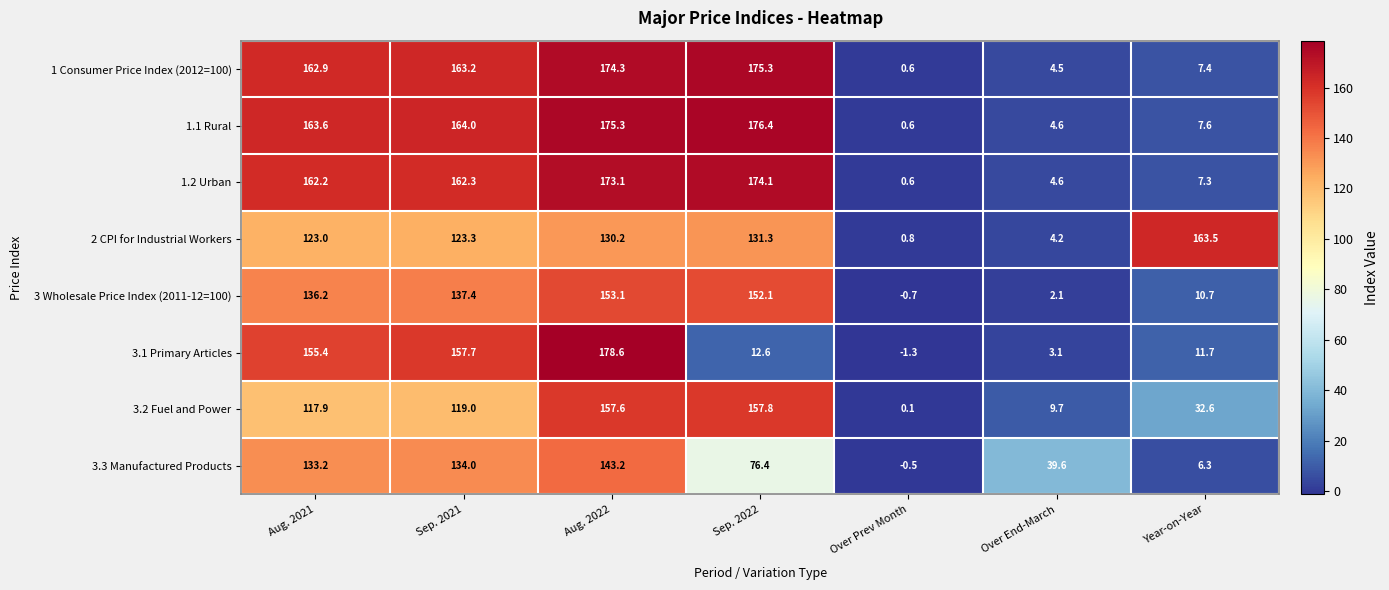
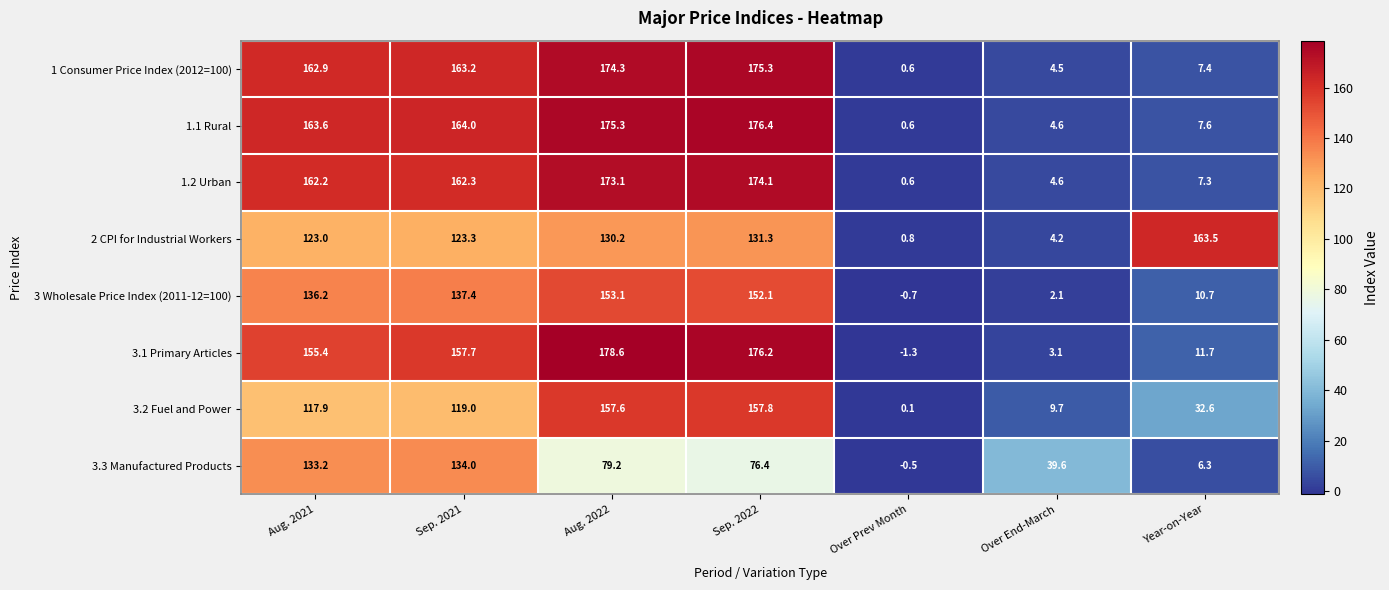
3.1 Primary Articles, Sep. 2022: 12.6 -> 176.2
3.3 Manufactured Products, Aug. 2022: 143.2 -> 79.2
